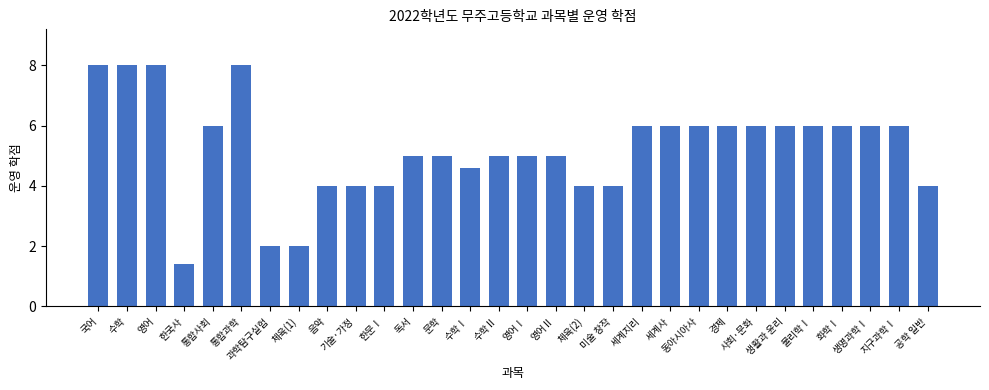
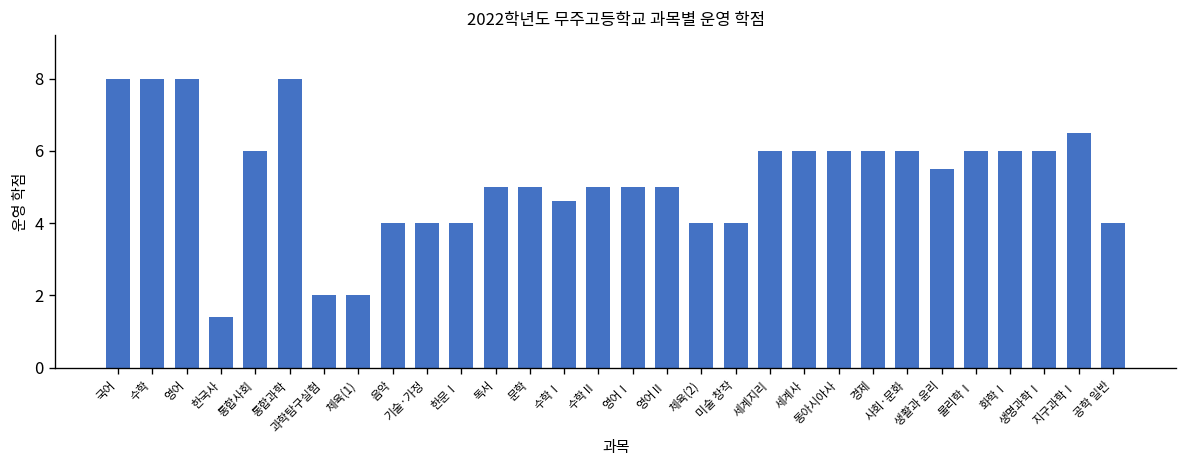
생활과 윤리: 6.0 -> 5.5
지구과학Ⅰ: 6.0 -> 6.5
